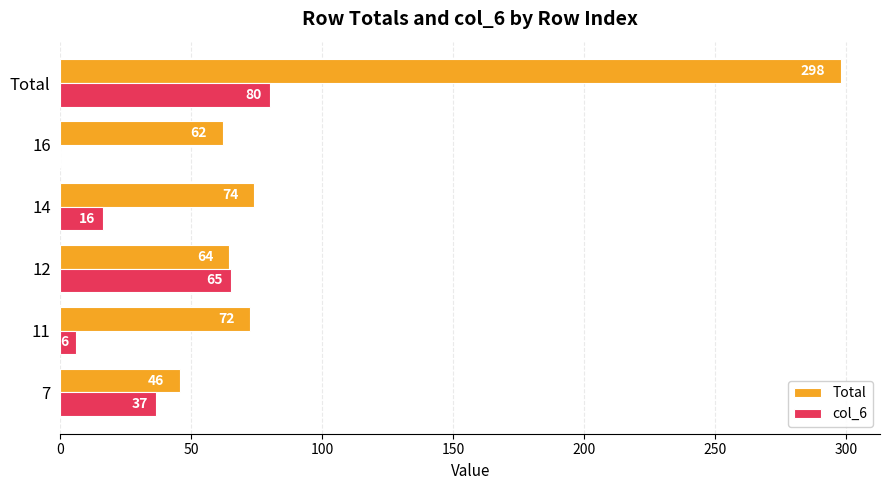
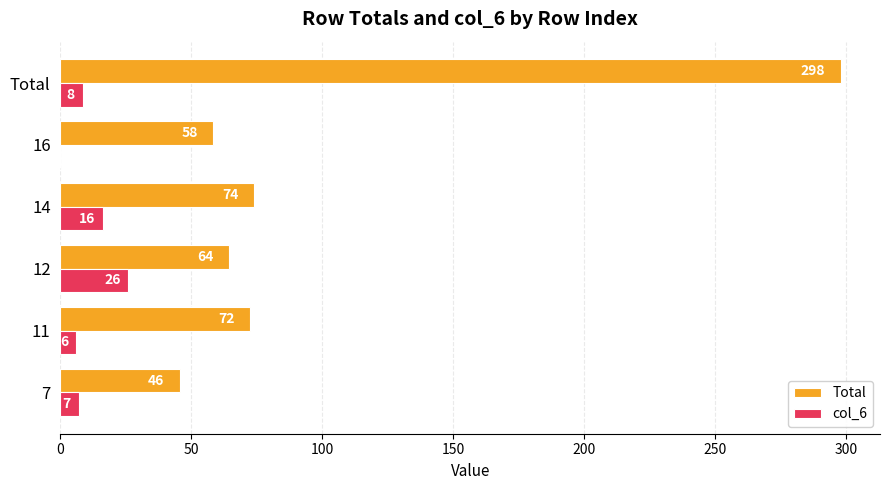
col_6, Total: 80 -> 8
Total, 16: 62 -> 58
col_6, 12: 65 -> 26
col_6, 7: 37 -> 7
